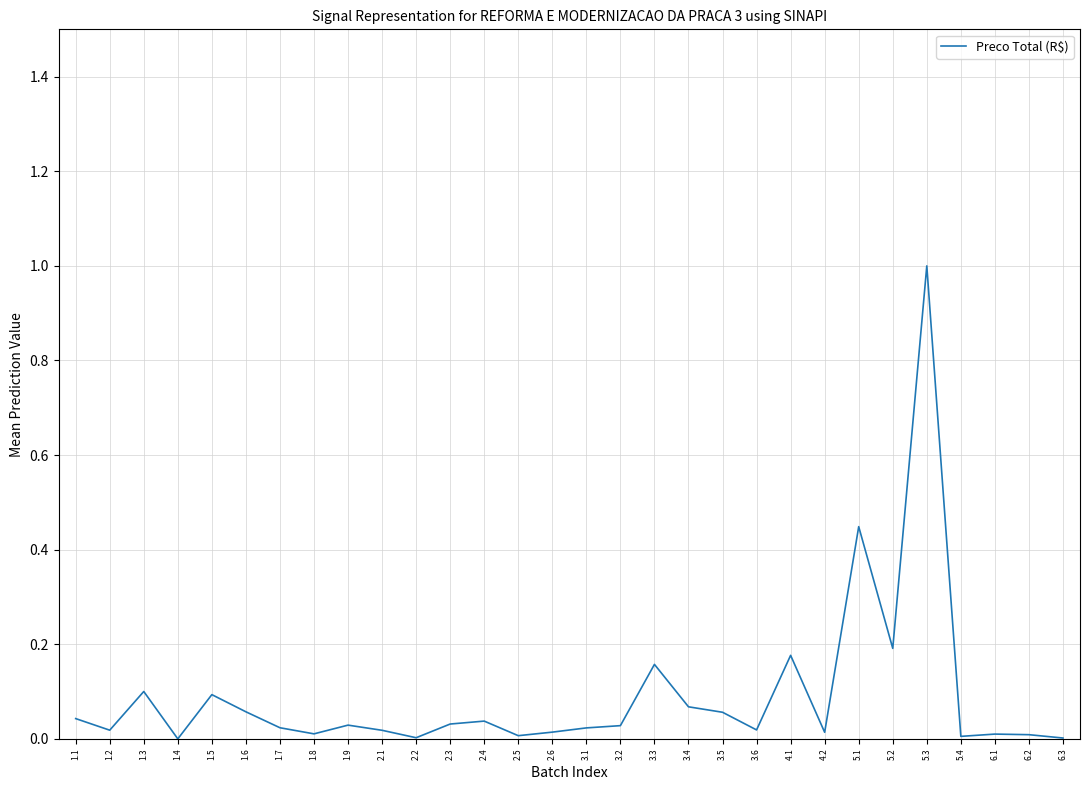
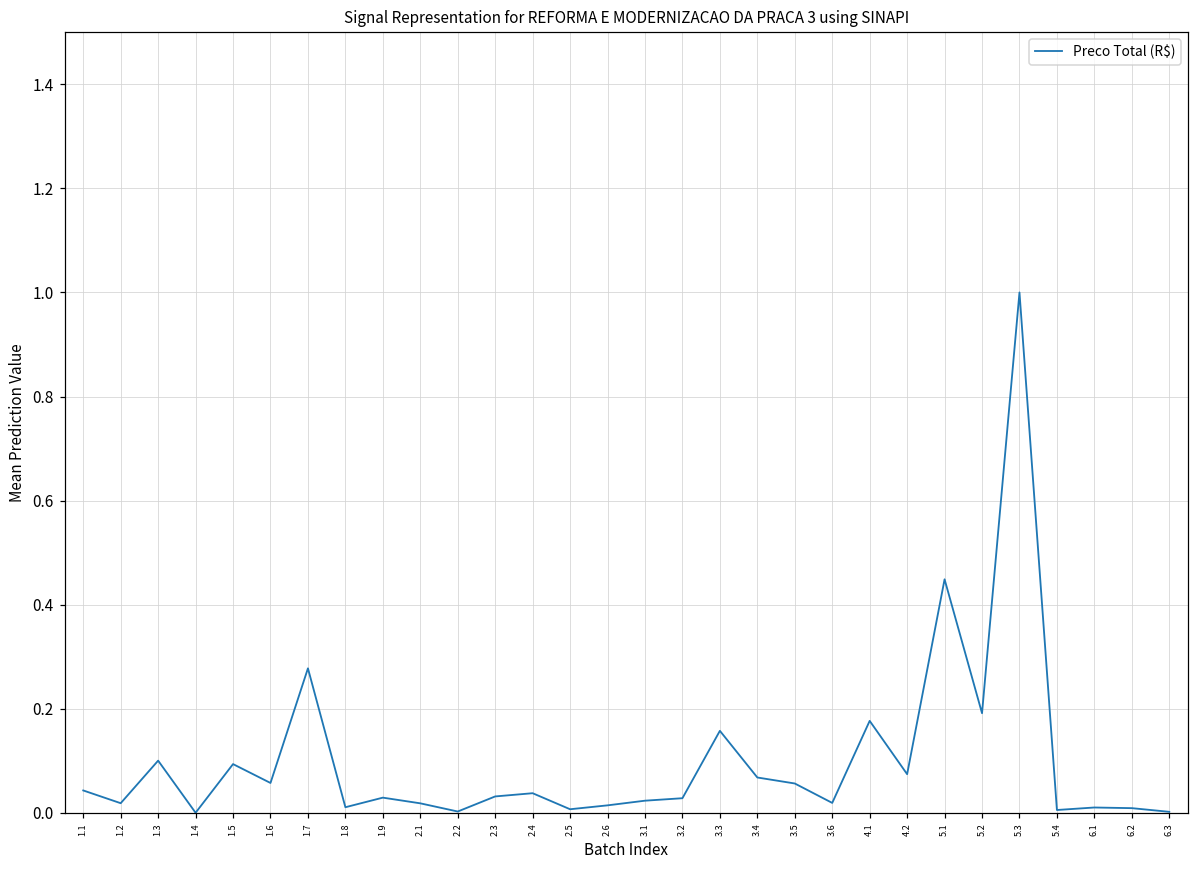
1.7: 0.02 -> 0.28
4.2: 0.01 -> 0.07
